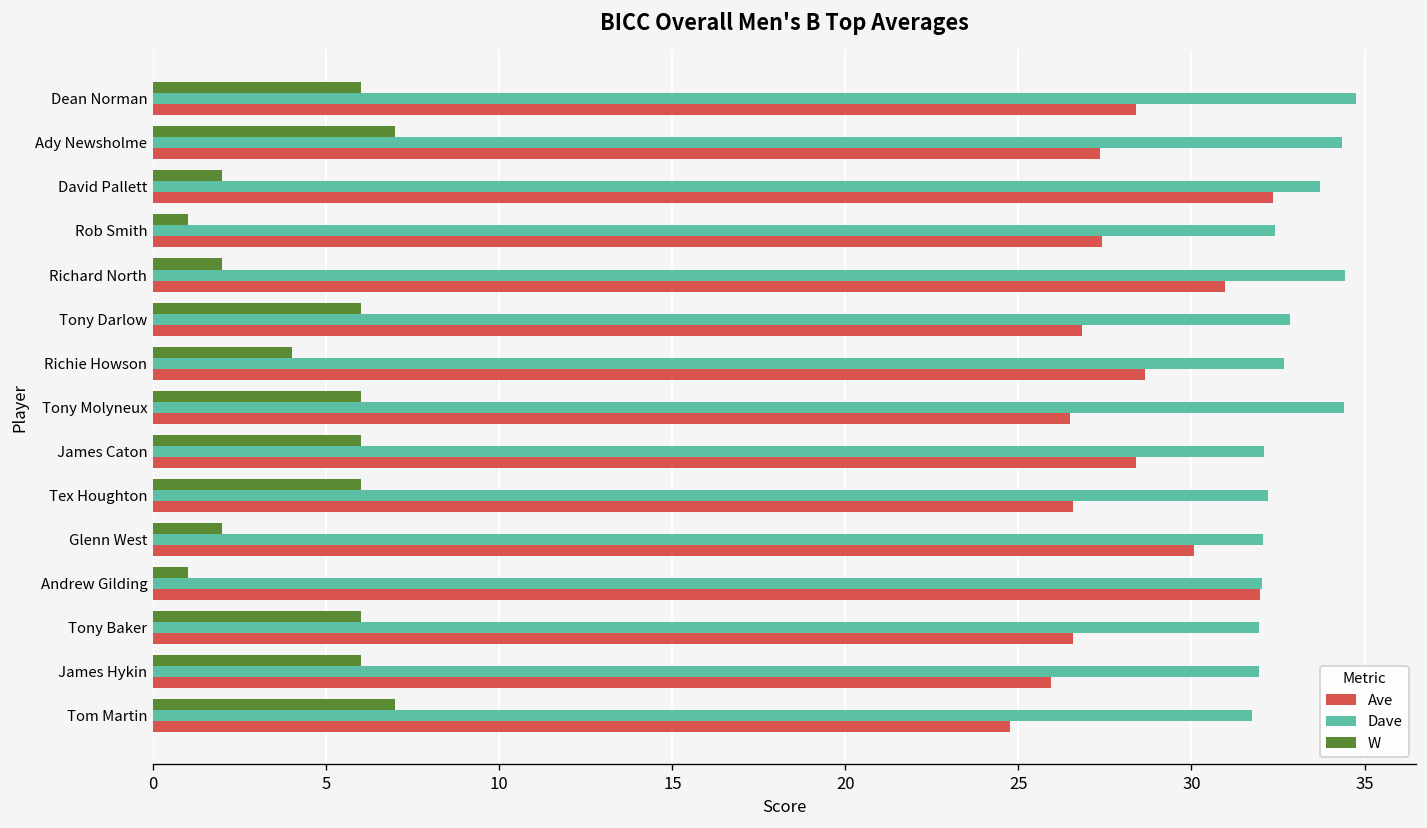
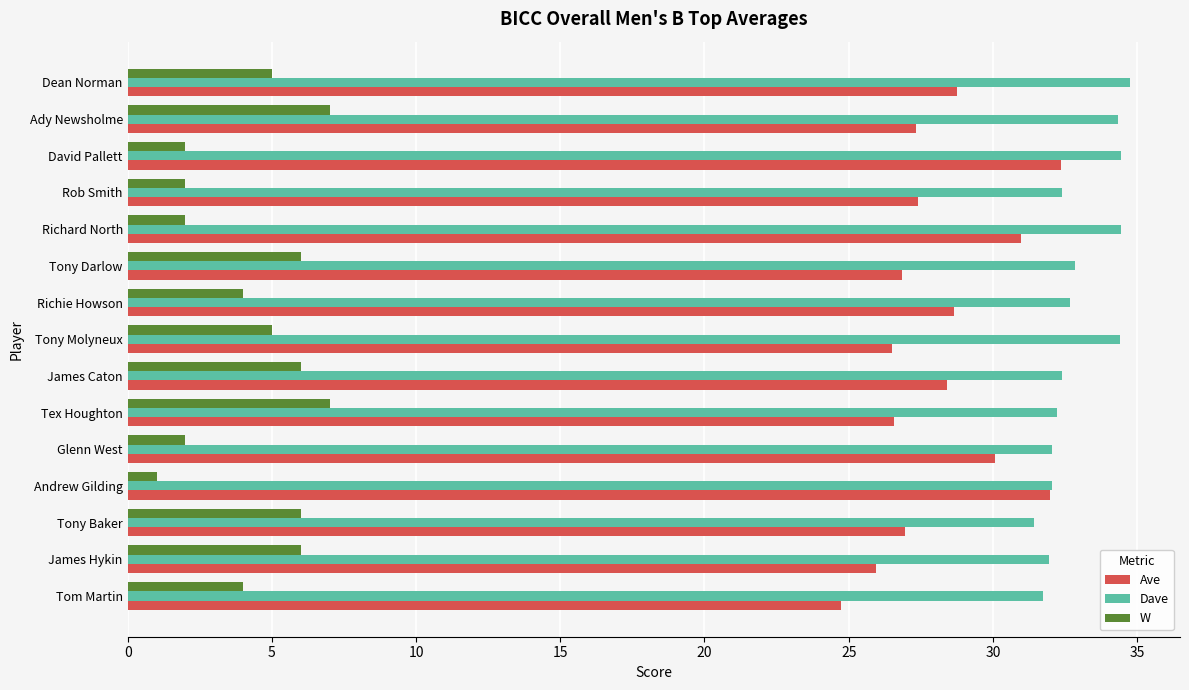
W, Dean Norman: 6 -> 5
Ave, Dean Norman: 28.4 -> 28.8
Dave, David Pallett: 33.7 -> 34.4
W, Rob Smith: 1 -> 2
W, Tony Molyneux: 6 -> 5
Dave, James Caton: 32.1 -> 32.4
W, Tex Houghton: 6 -> 7
Dave, Tony Baker: 32.0 -> 31.4
Ave, Tony Baker: 26.6 -> 27.0
W, Tom Martin: 7 -> 4
